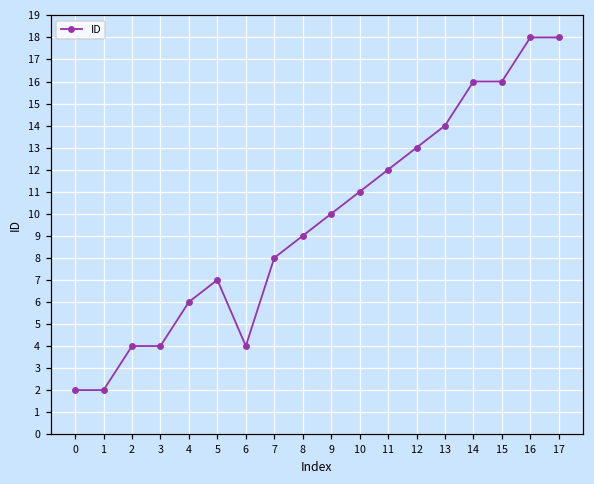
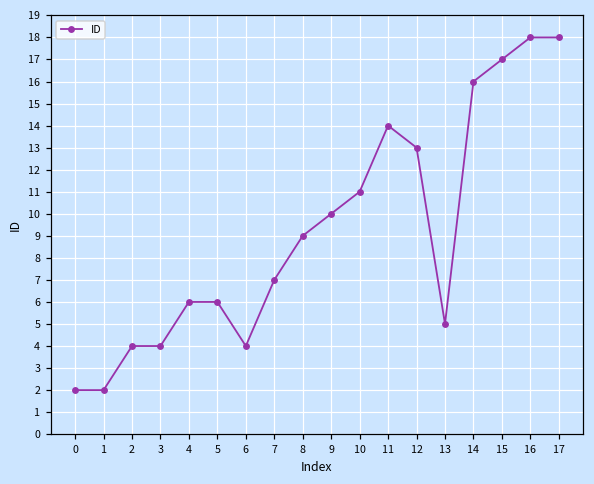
5: 7 -> 6
7: 8 -> 7
11: 12 -> 14
13: 14 -> 5
15: 16 -> 17
